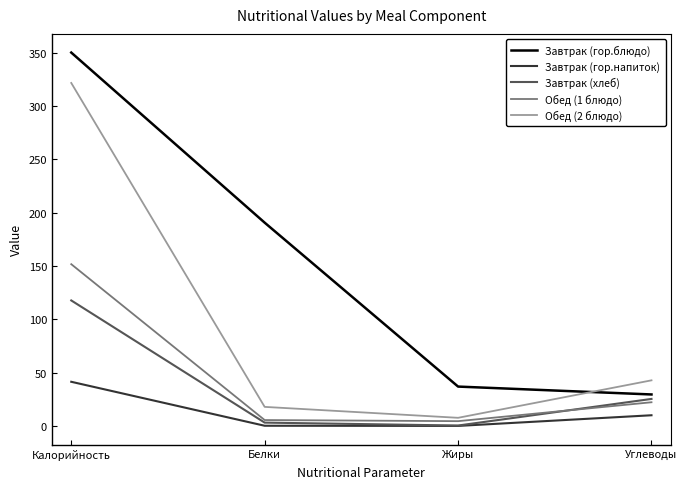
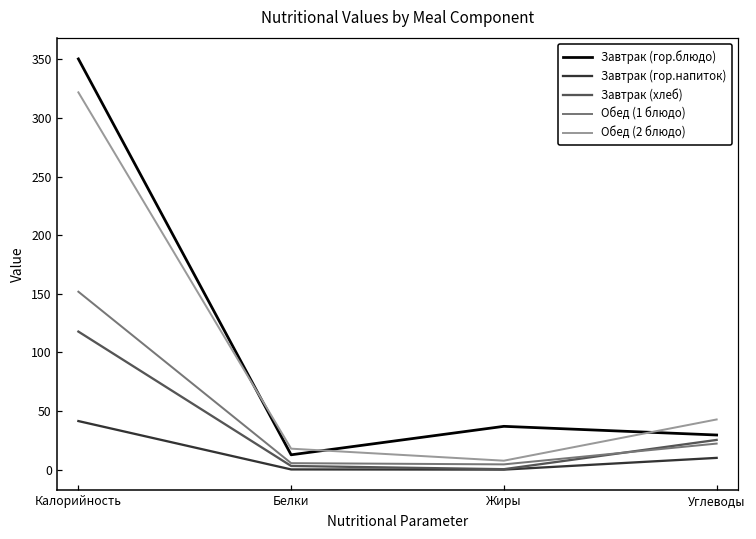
Завтрак (гор.блюдо), Белки: 191 -> 13
